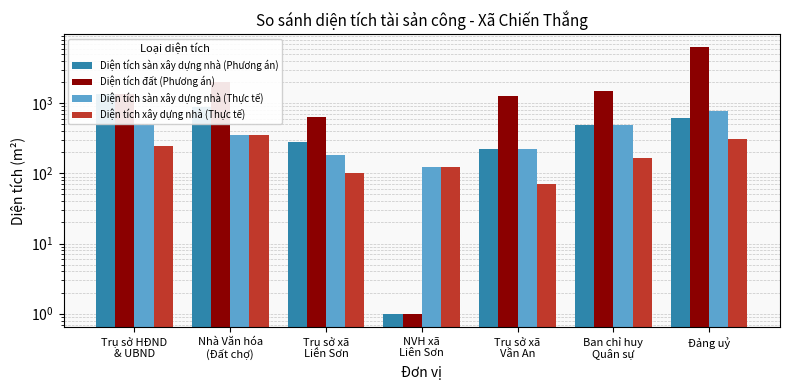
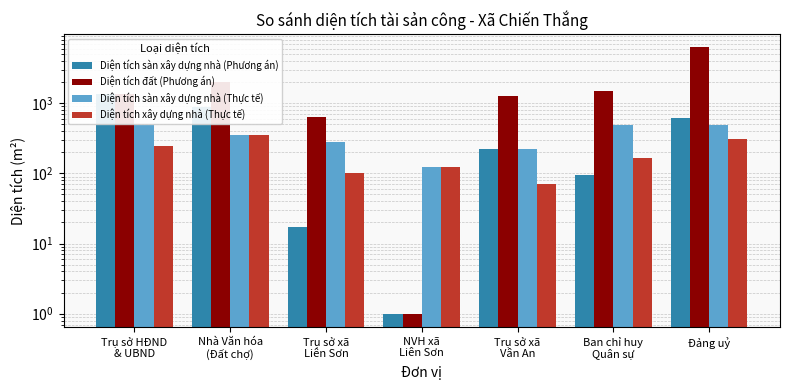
Diện tích sàn xây dựng nhà (Phương án), Trụ sở xã Liên Sơn: 280 -> 17
Diện tích sàn xây dựng nhà (Thực tế), Trụ sở xã Liên Sơn: 180 -> 280
Diện tích sàn xây dựng nhà (Phương án), Ban chỉ huy Quân sự: 500 -> 90
Diện tích sàn xây dựng nhà (Thực tế), Đảng uỷ: 800 -> 500
